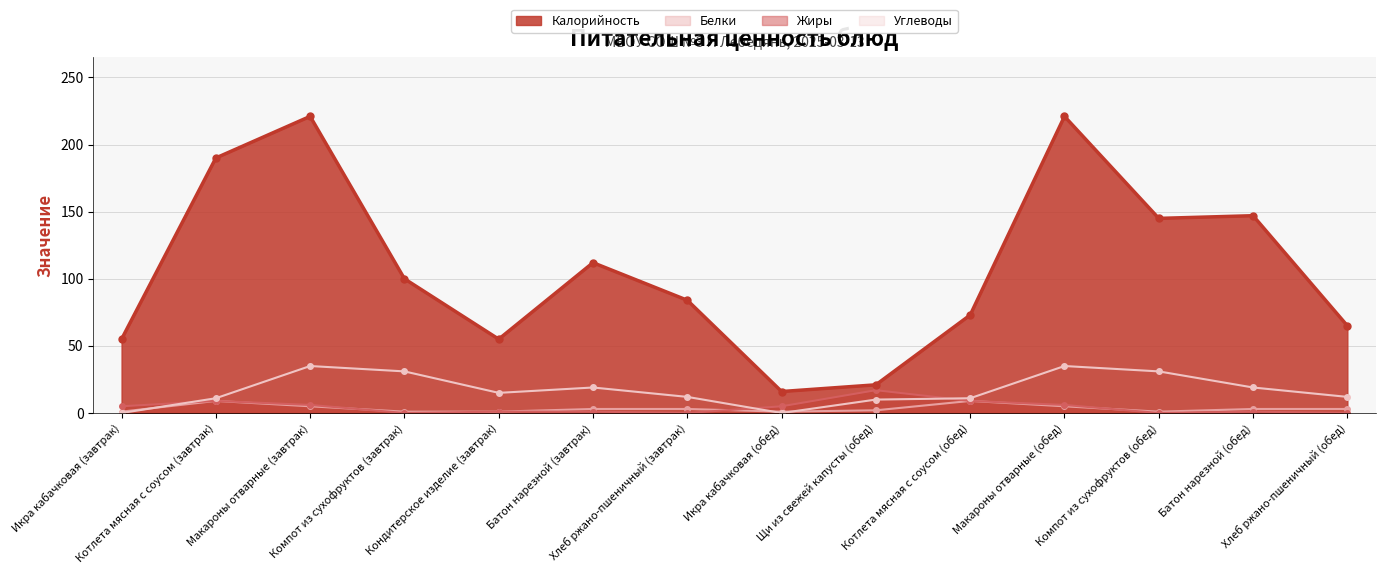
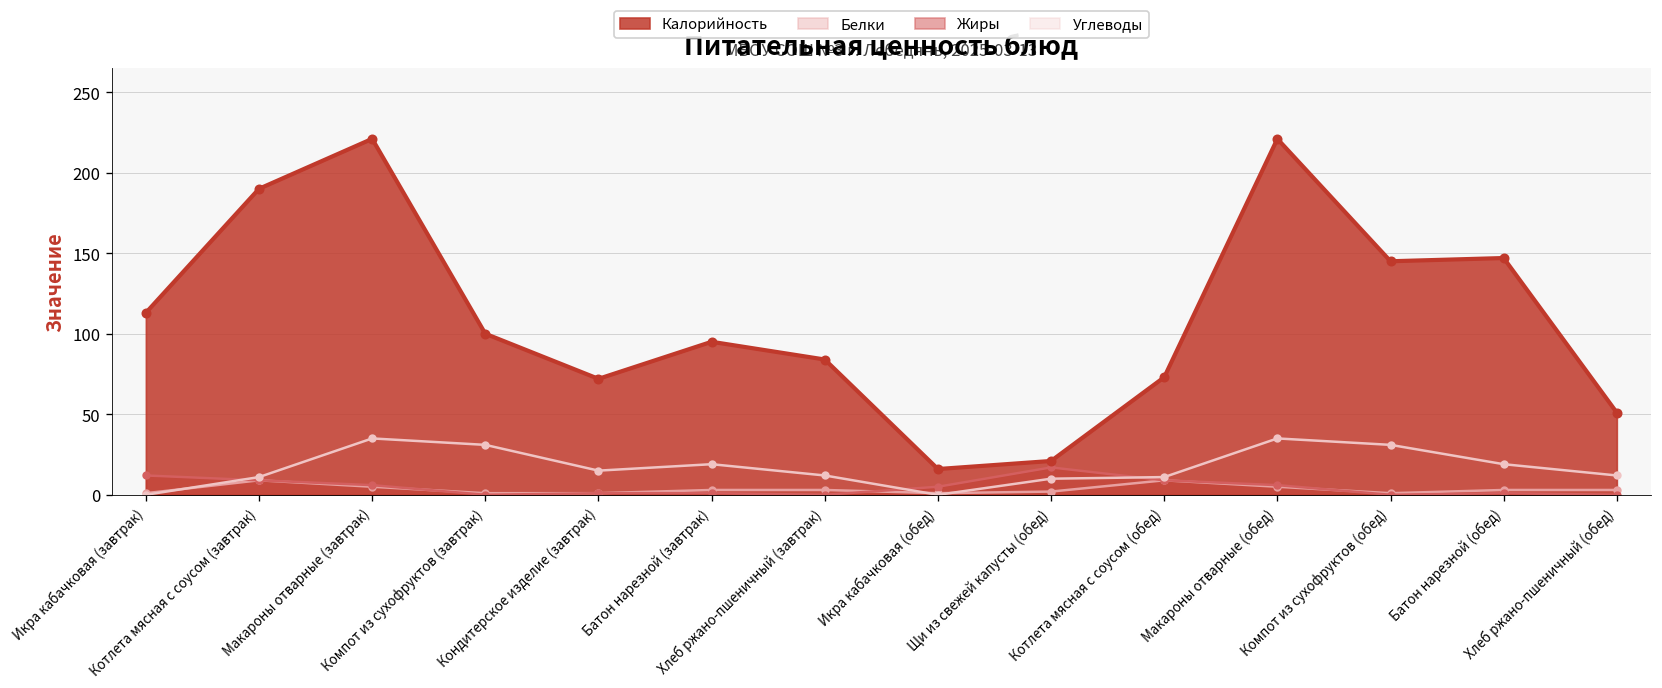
Жиры, Икра кабачковая (завтрак): 5 -> 12
Калорийность, Икра кабачковая (завтрак): 55 -> 113
Калорийность, Кондитерское изделие (завтрак): 55 -> 72
Калорийность, Батон нарезной (завтрак): 112 -> 95
Калорийность, Хлеб ржано-пшеничный (обед): 65 -> 51
